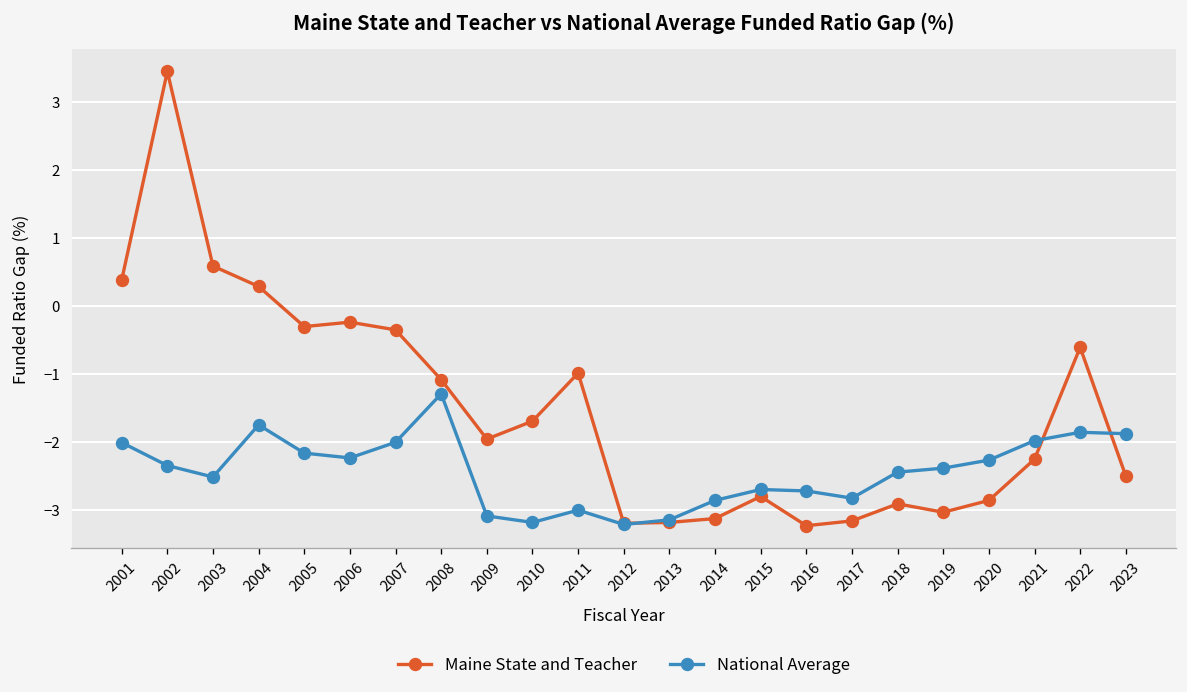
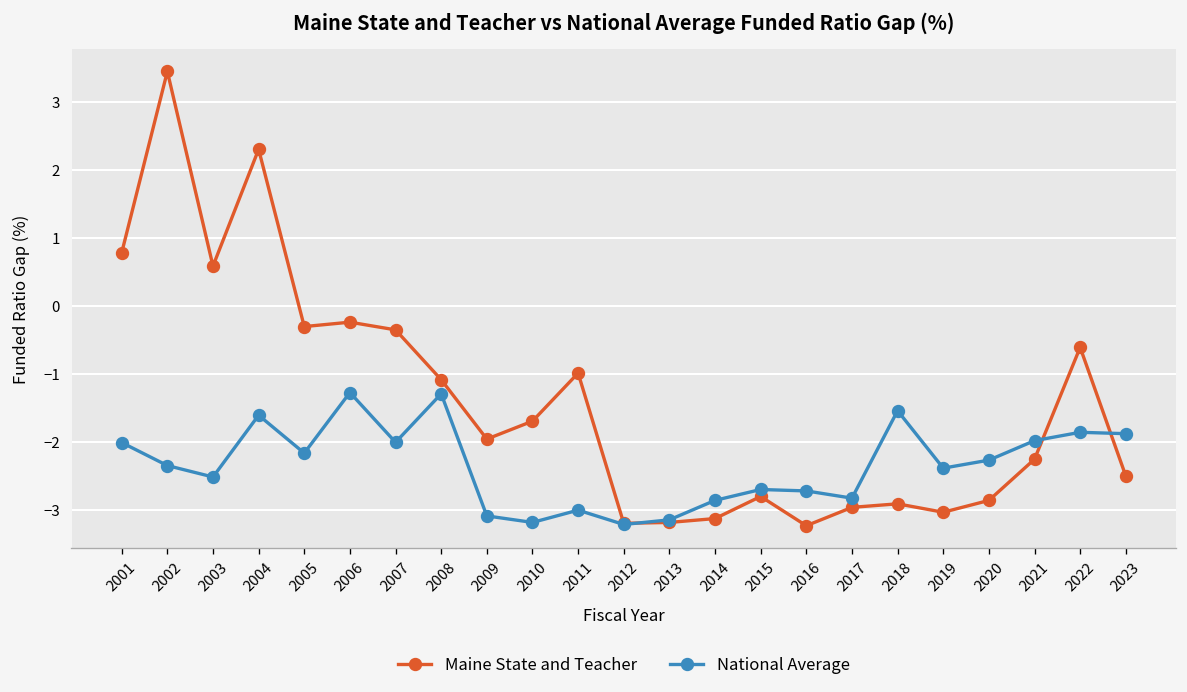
Maine State and Teacher, 2001: 0.4 -> 0.8
Maine State and Teacher, 2004: 0.3 -> 2.3
National Average, 2004: -1.8 -> -1.6
National Average, 2006: -2.2 -> -1.3
Maine State and Teacher, 2017: -3.2 -> -3.0
National Average, 2018: -2.4 -> -1.5
